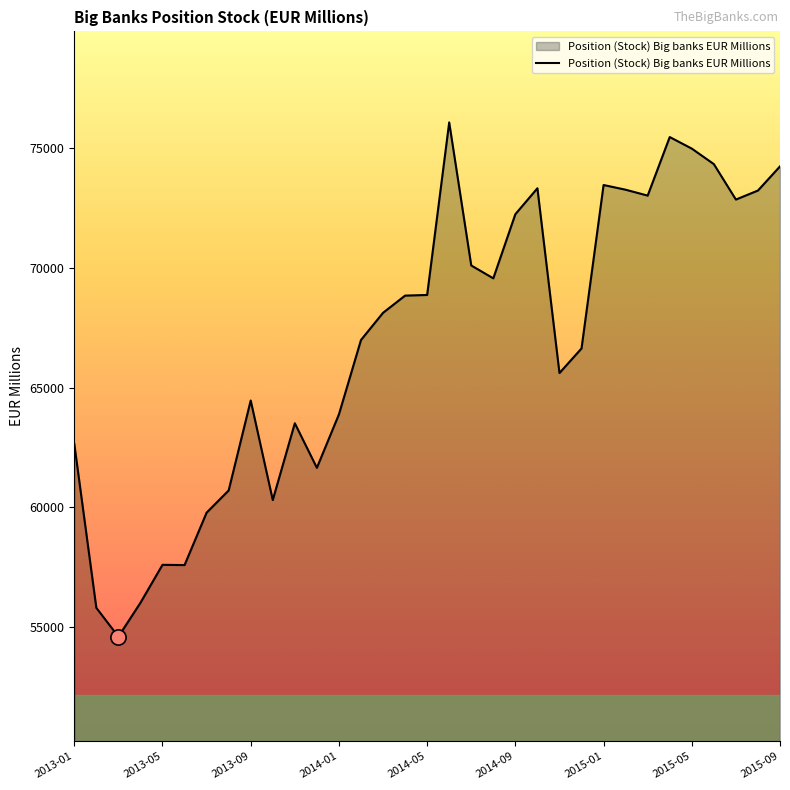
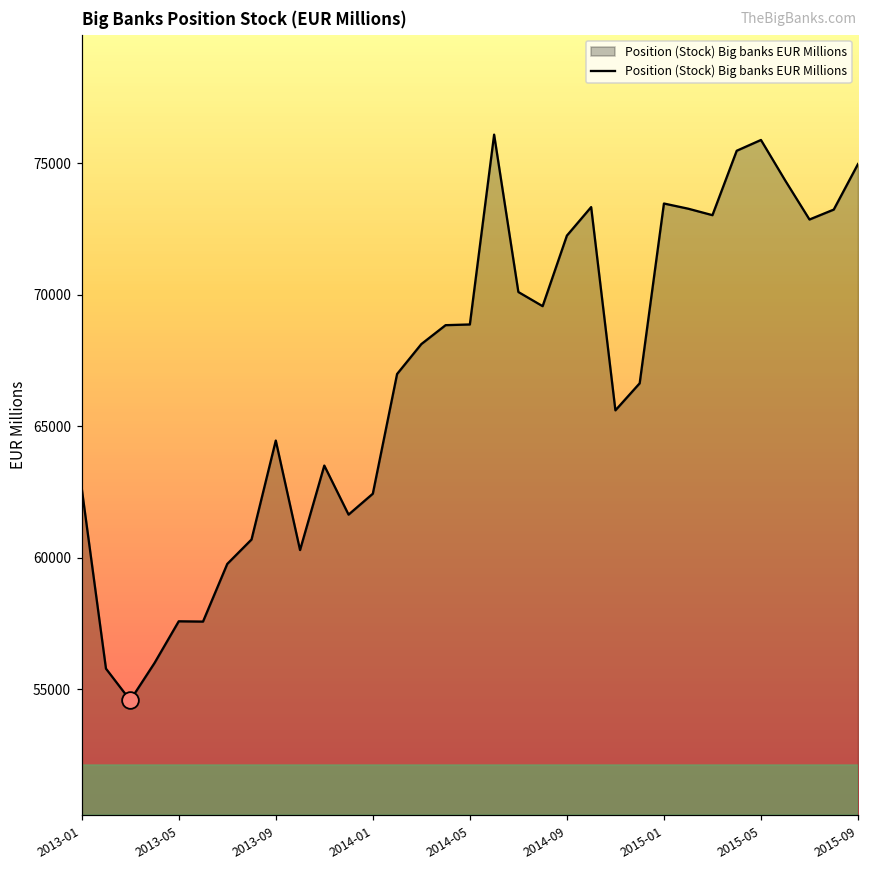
Position (Stock) Big banks EUR Millions, 2014-01: 63900 -> 62400
Position (Stock) Big banks EUR Millions, 2015-05: 75000 -> 75900
Position (Stock) Big banks EUR Millions, 2015-09: 74200 -> 75000
